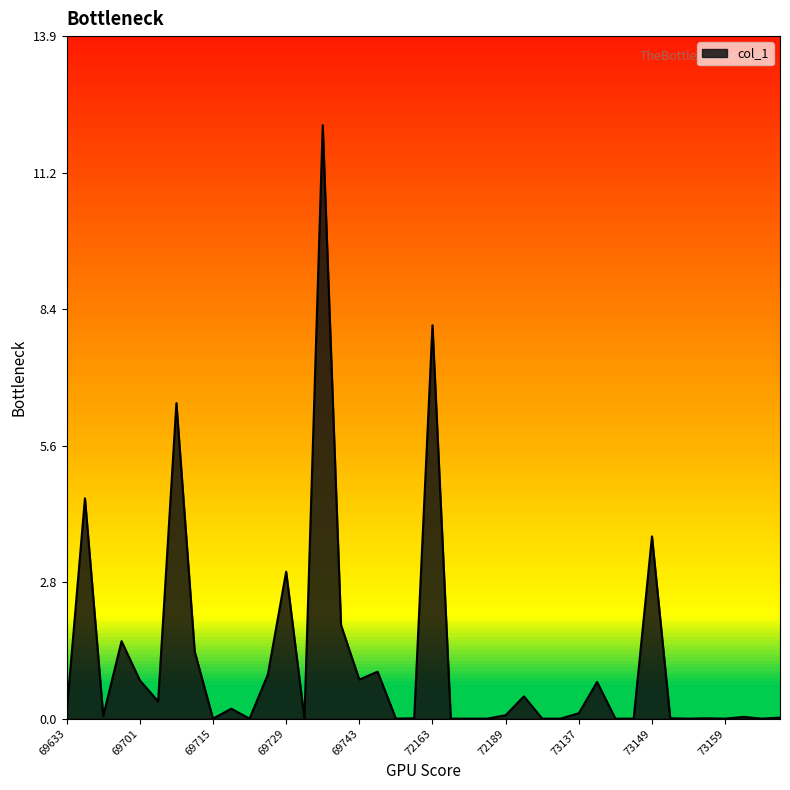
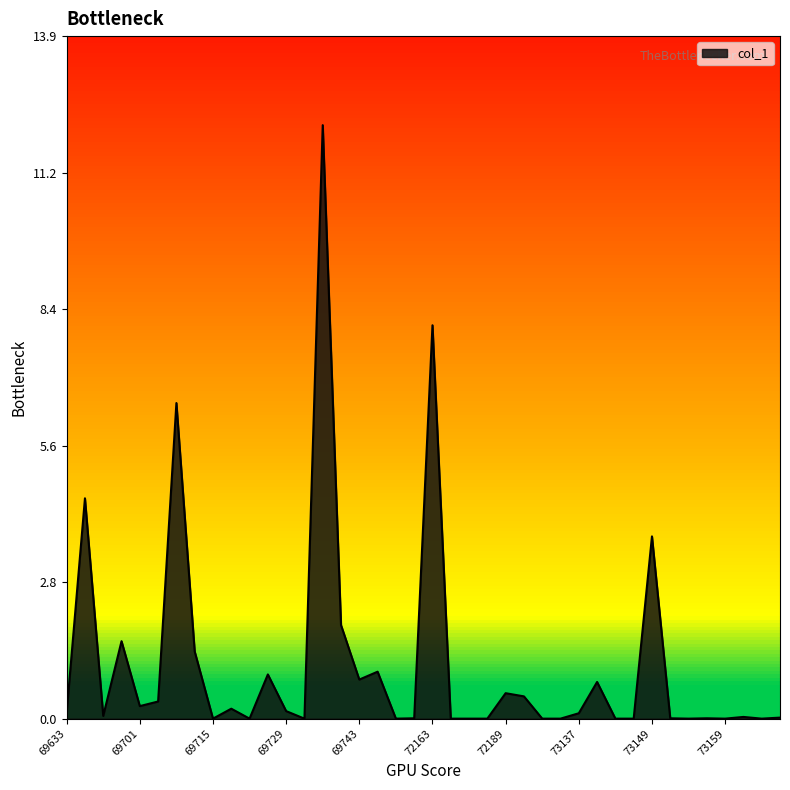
69701: 0.8 -> 0.3
69729: 3.0 -> 0.2
72189: 0.1 -> 0.5
